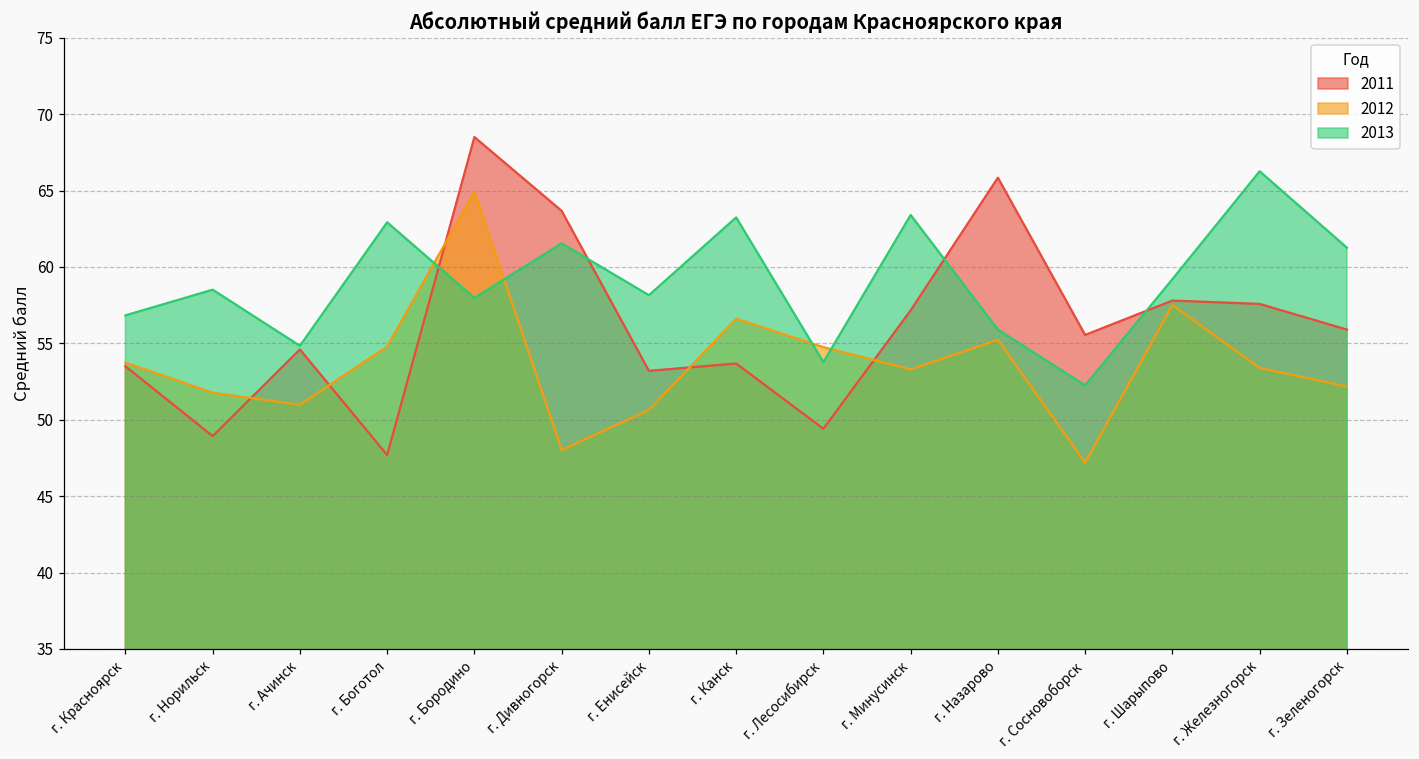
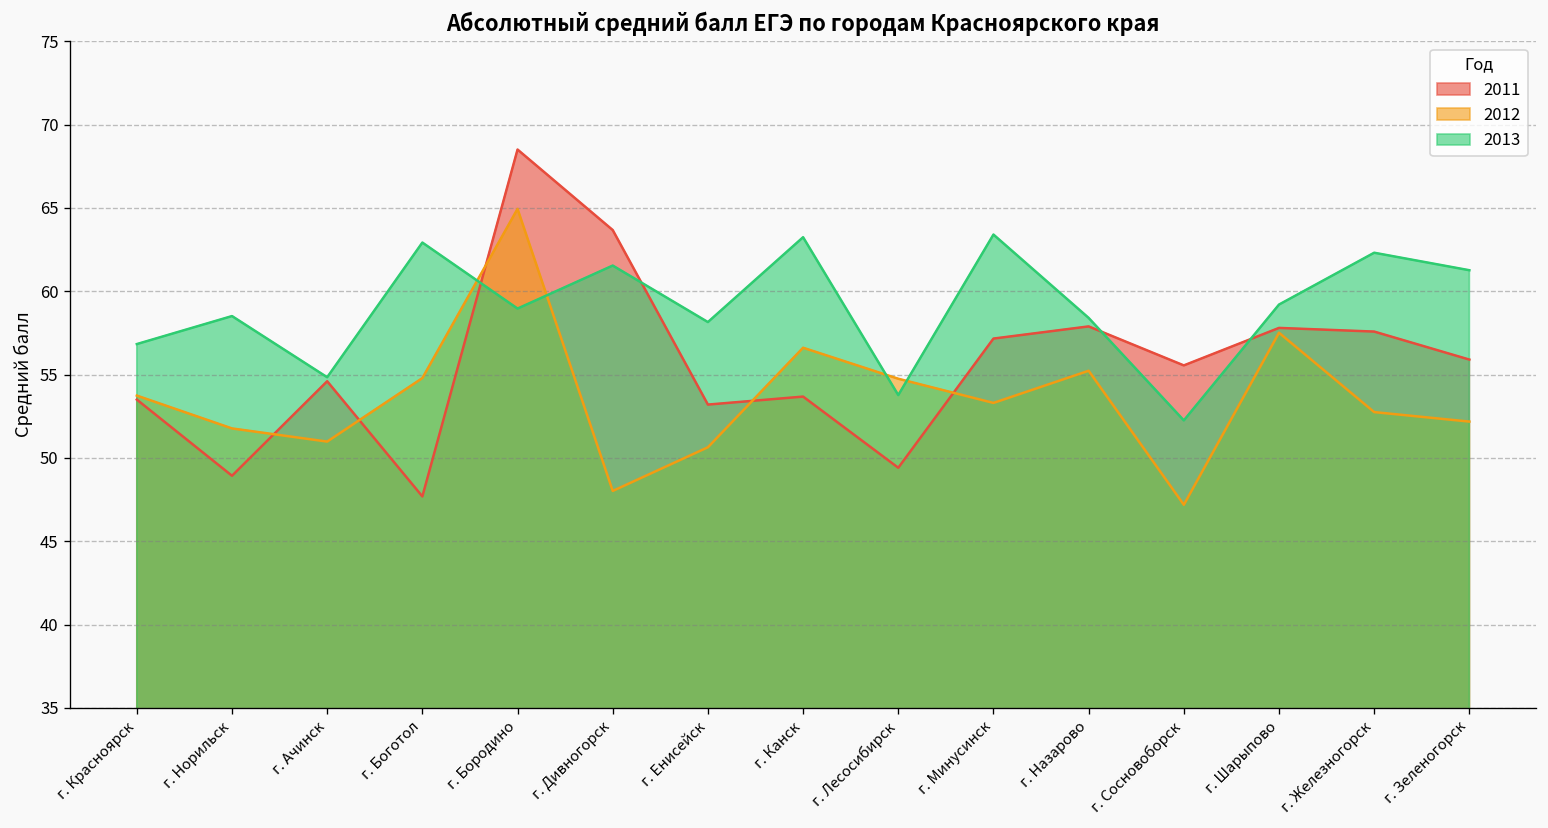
2013, г. Бородино: 58.0 -> 59.0
2011, г. Назарово: 65.8 -> 57.9
2013, г. Назарово: 55.9 -> 58.4
2012, г. Железногорск: 53.4 -> 52.8
2013, г. Железногорск: 66.3 -> 62.3
